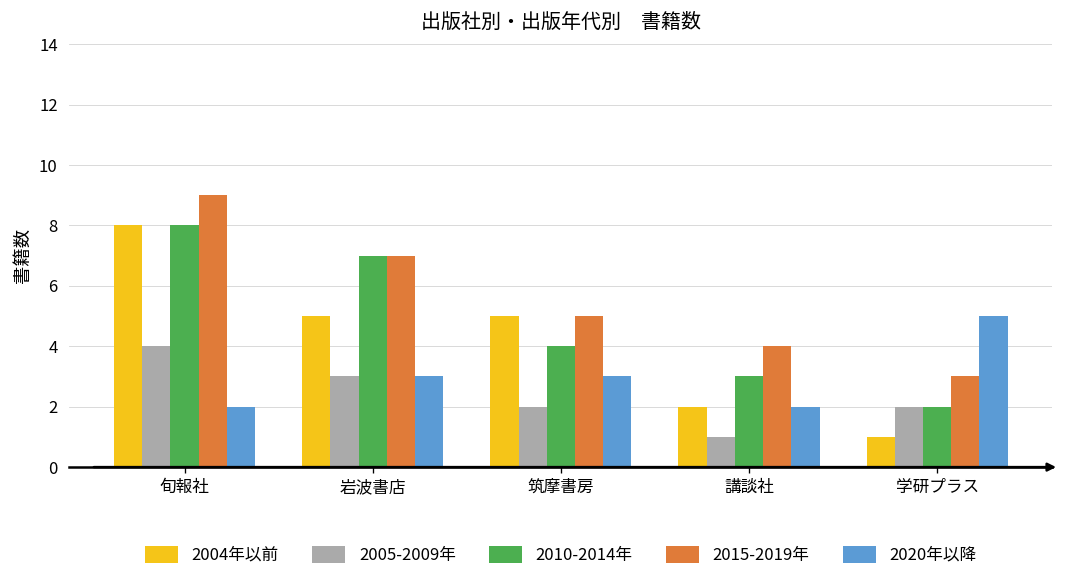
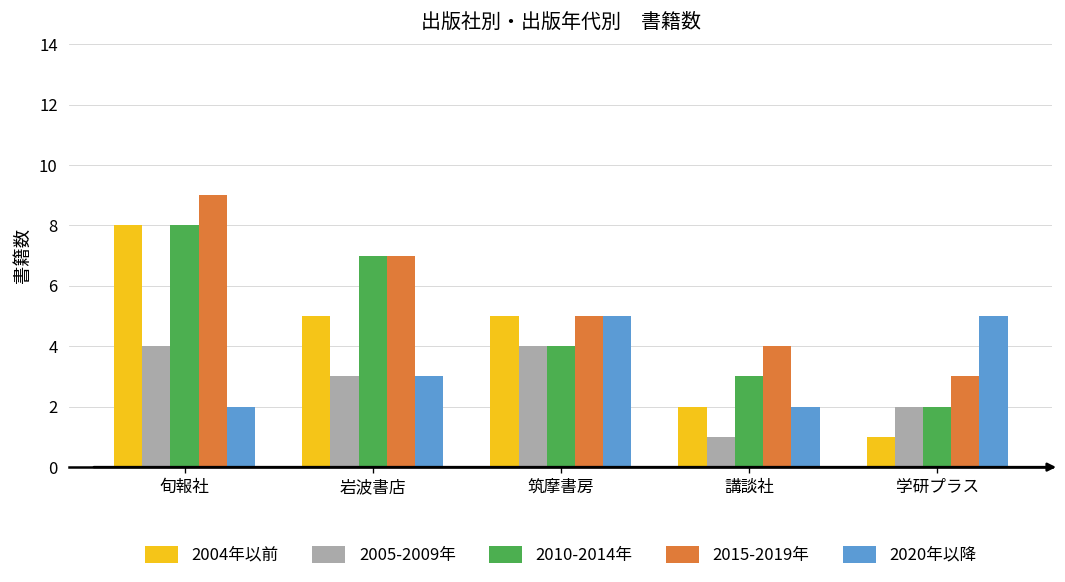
2005-2009年, 筑摩書房: 2 -> 4
2020年以降, 筑摩書房: 3 -> 5
